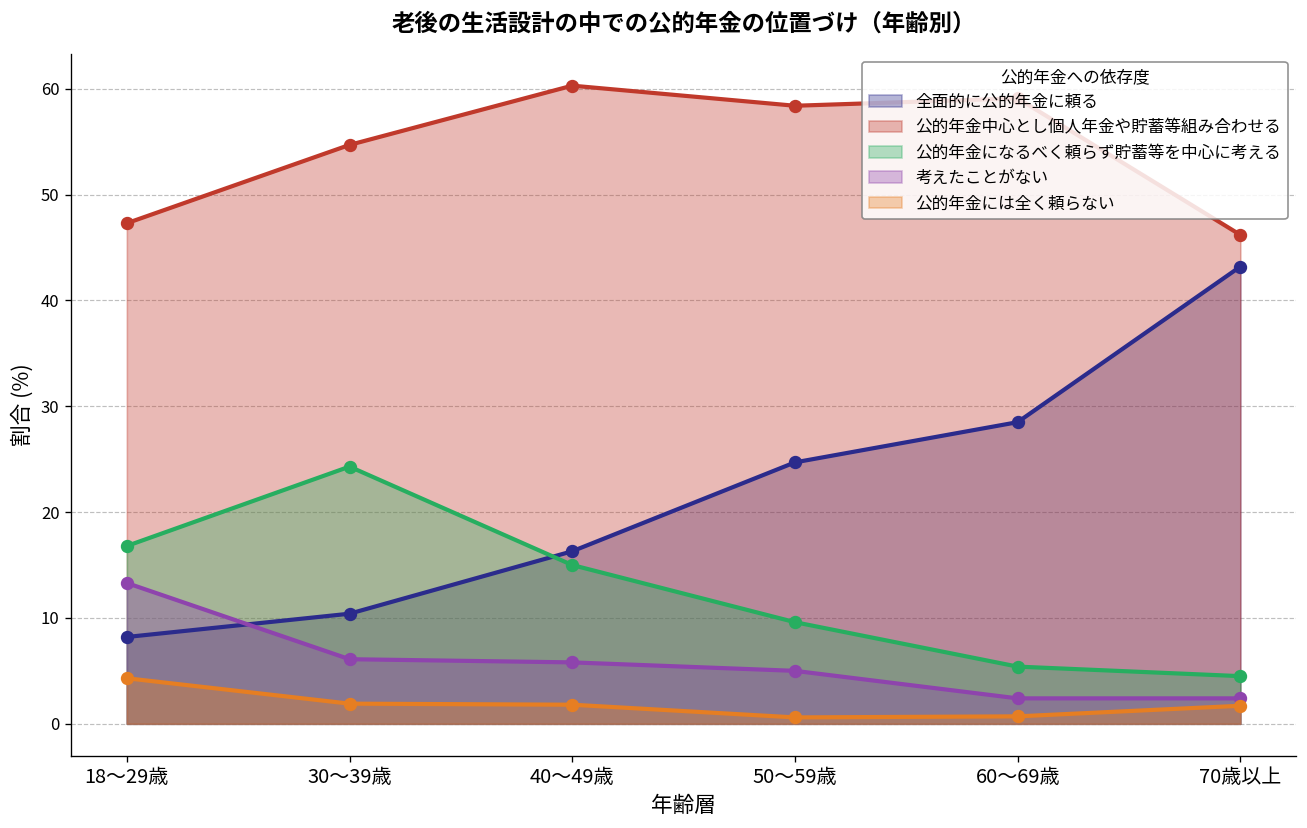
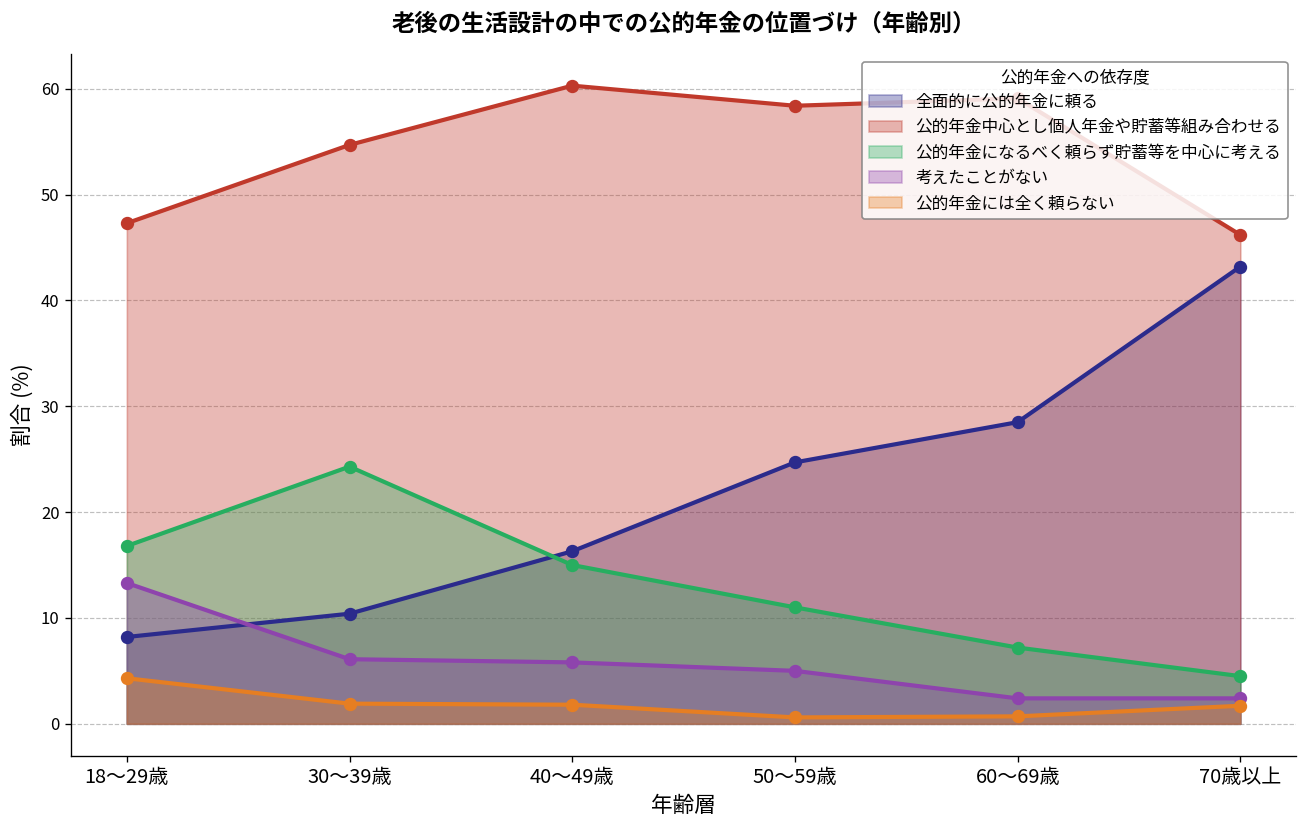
公的年金になるべく頼らず貯蓄等を中心に考える, 50～59歳: 10 -> 11
公的年金になるべく頼らず貯蓄等を中心に考える, 60～69歳: 5 -> 7
